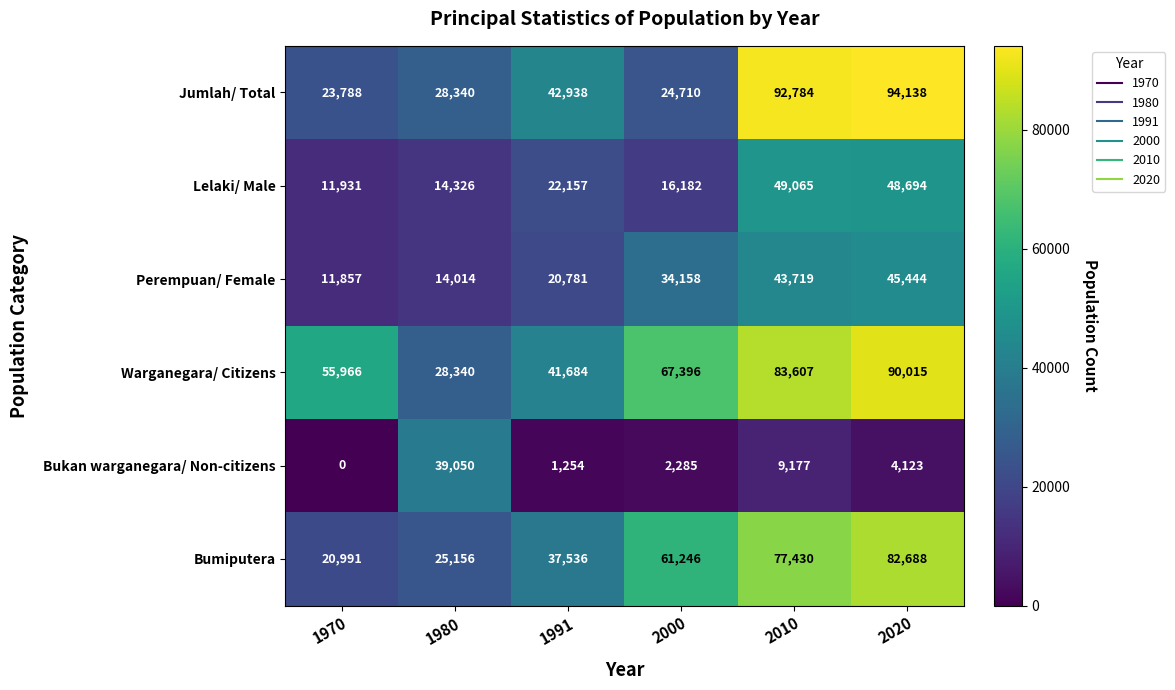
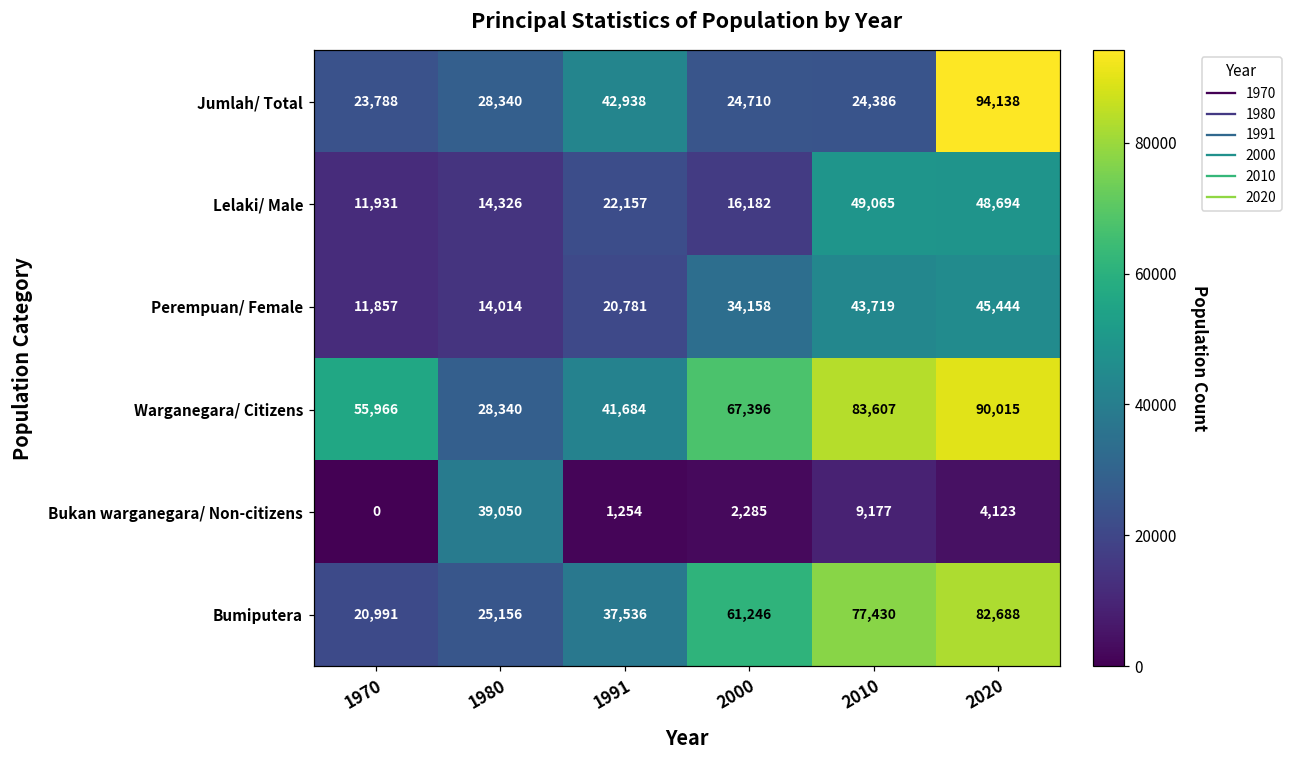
Jumlah/ Total, 2010: 92,784 -> 24,386
